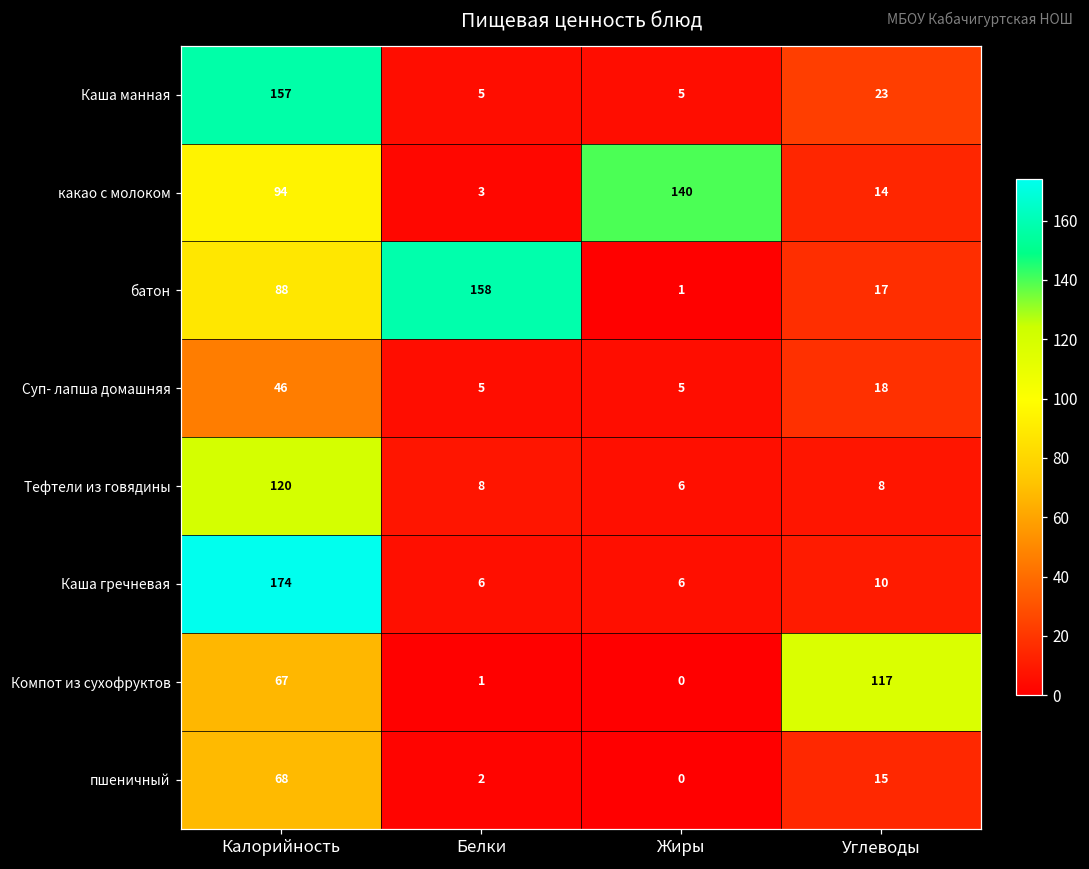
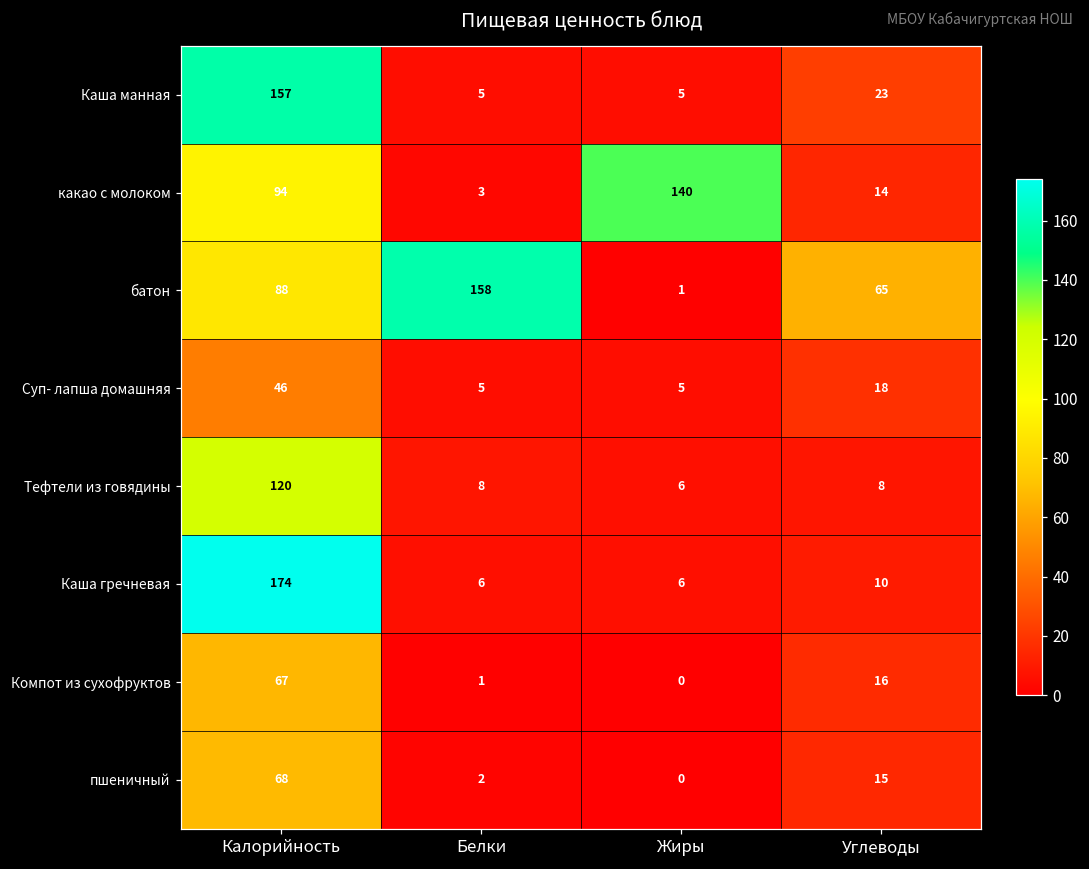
батон, Углеводы: 17 -> 65
Компот из сухофруктов, Углеводы: 117 -> 16
